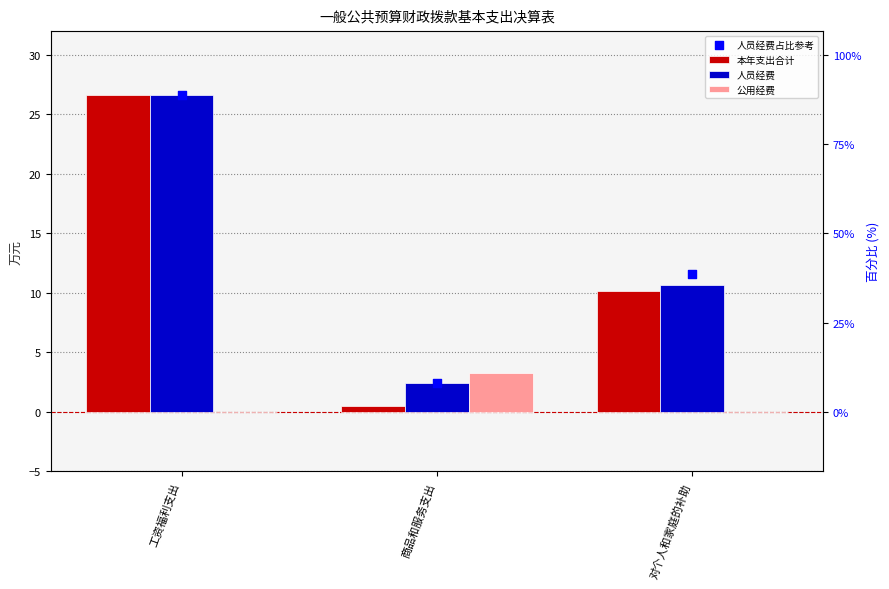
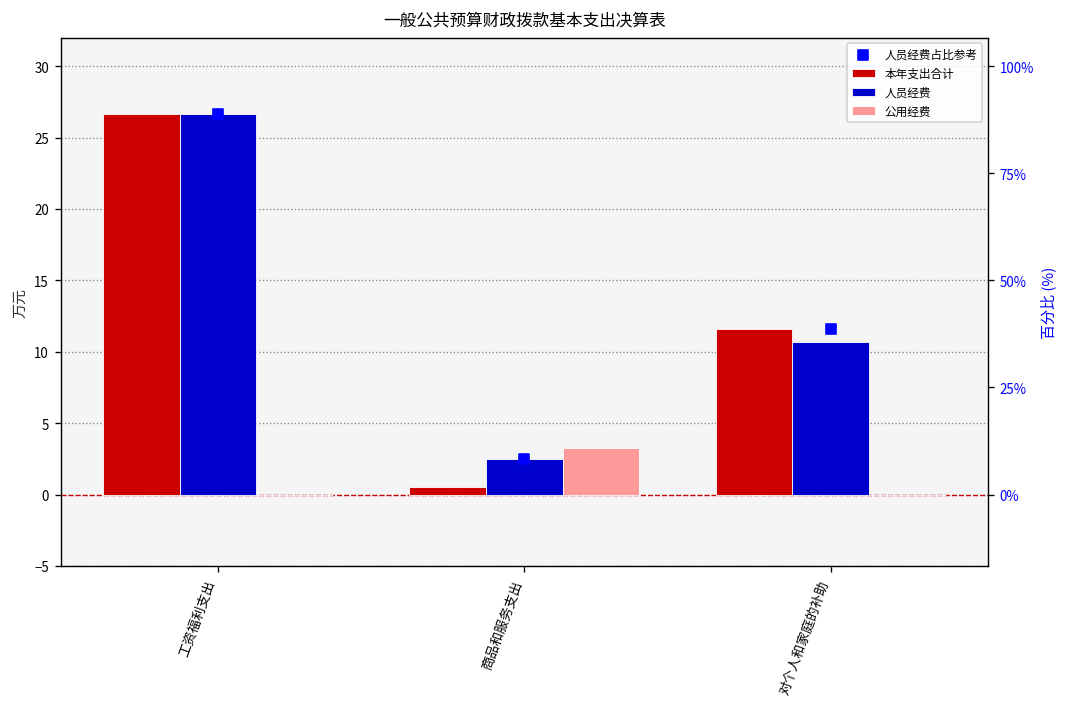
本年支出合计, 对个人和家庭的补助: 10.2 -> 11.6
